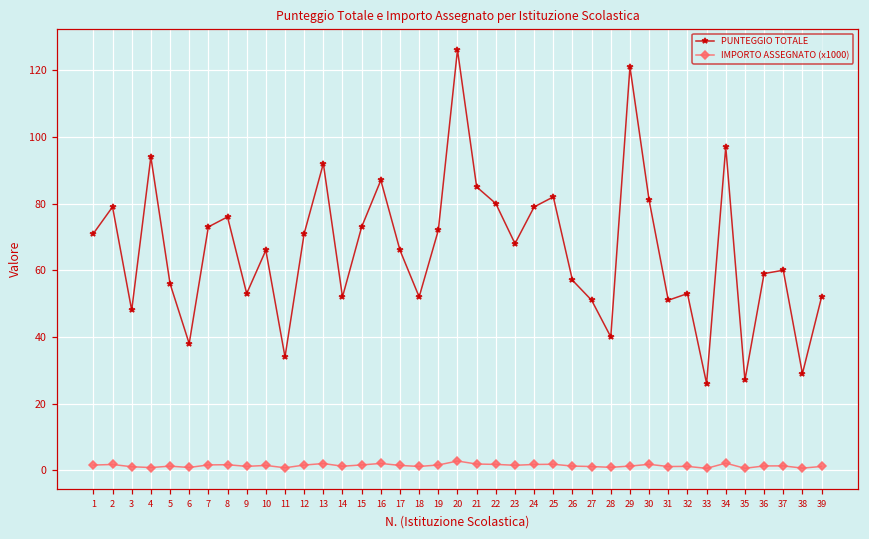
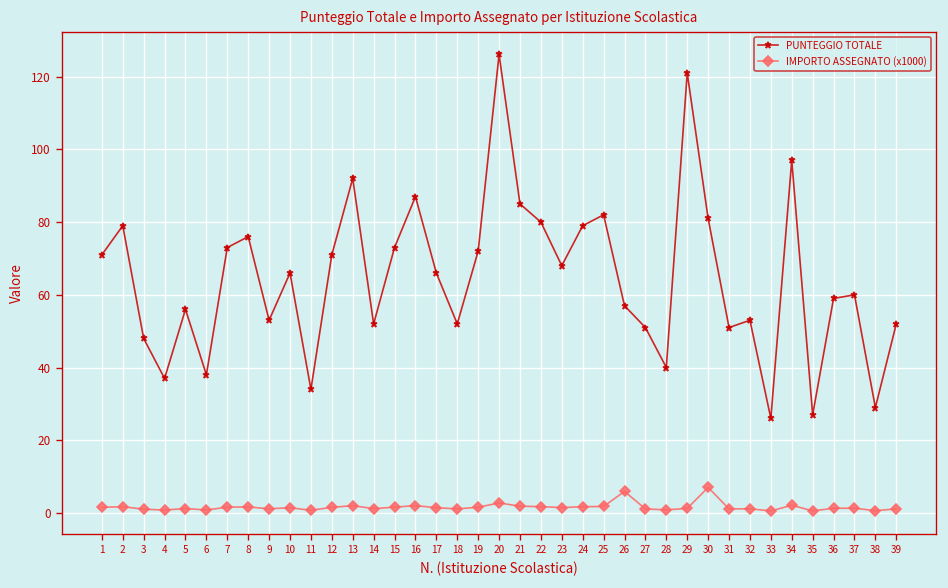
PUNTEGGIO TOTALE, 4: 94 -> 37
IMPORTO ASSEGNATO (x1000), 26: 1 -> 6
IMPORTO ASSEGNATO (x1000), 30: 2 -> 7
